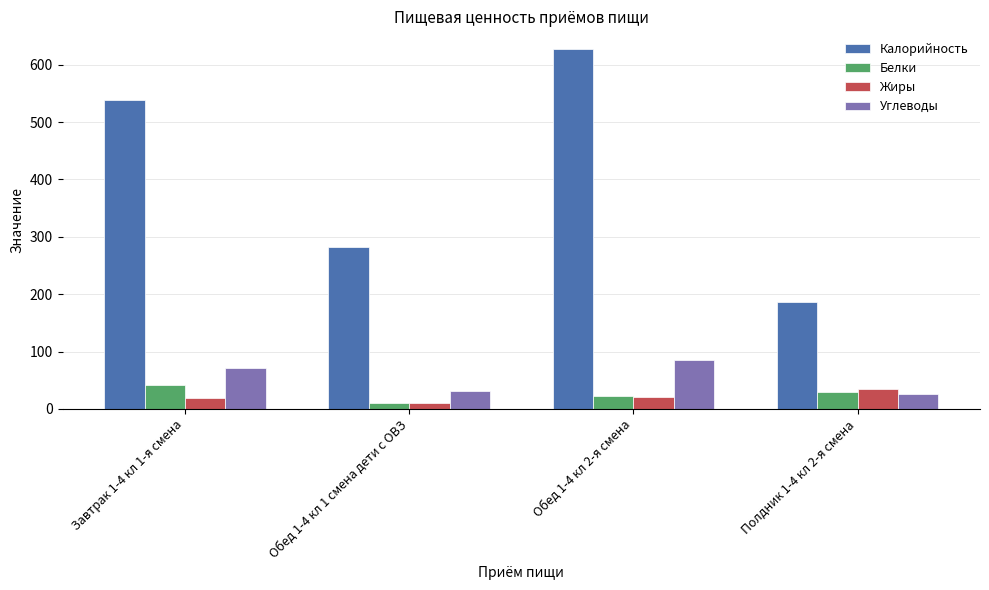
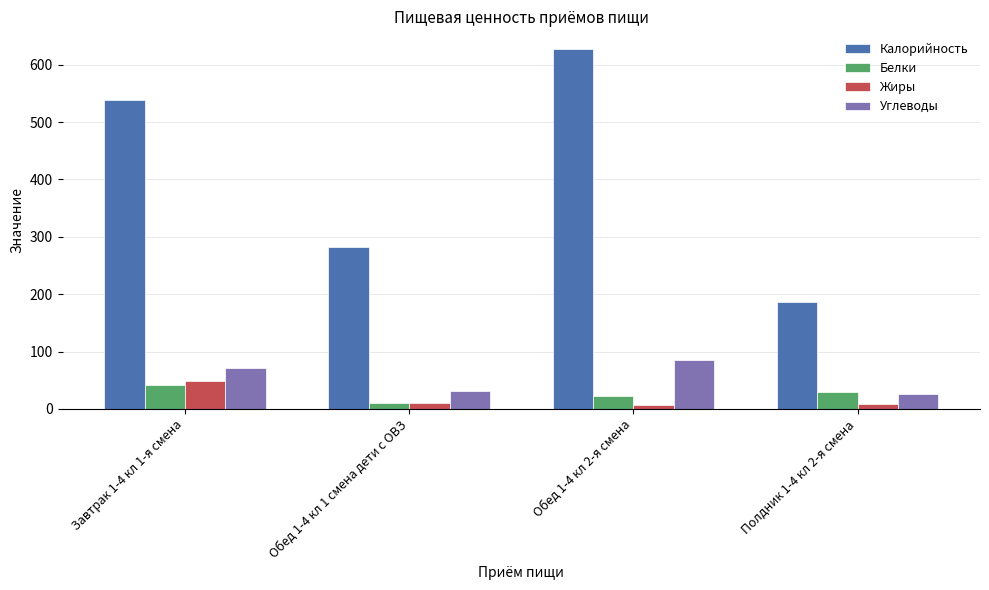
Жиры, Завтрак 1-4 кл 1-я смена: 20 -> 50
Жиры, Обед 1-4 кл 2-я смена: 20 -> 10
Жиры, Полдник 1-4 кл 2-я смена: 30 -> 10
